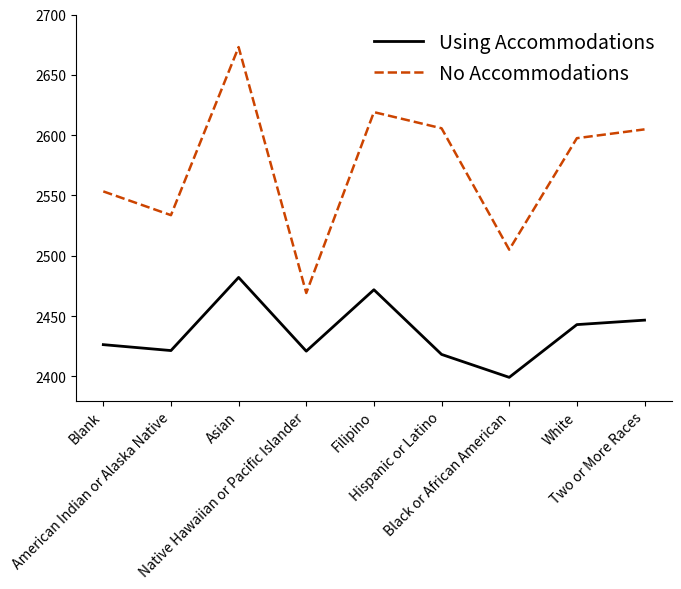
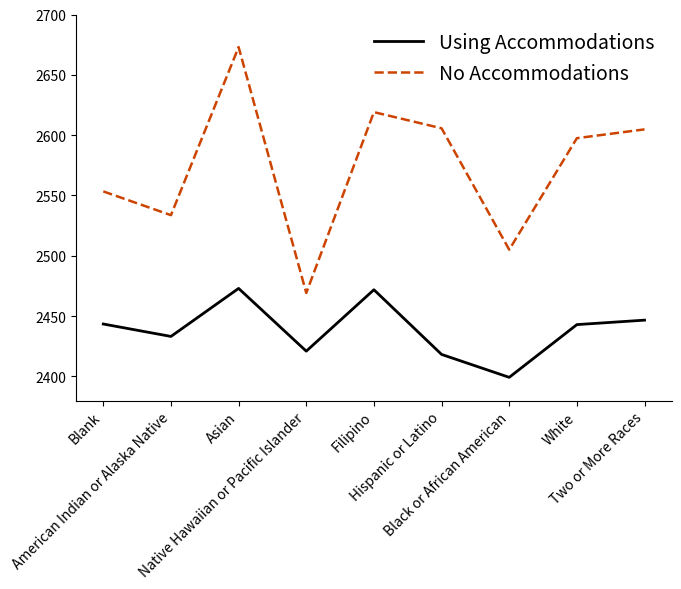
Using Accommodations, Blank: 2426 -> 2444
Using Accommodations, American Indian or Alaska Native: 2422 -> 2433
Using Accommodations, Asian: 2482 -> 2473
